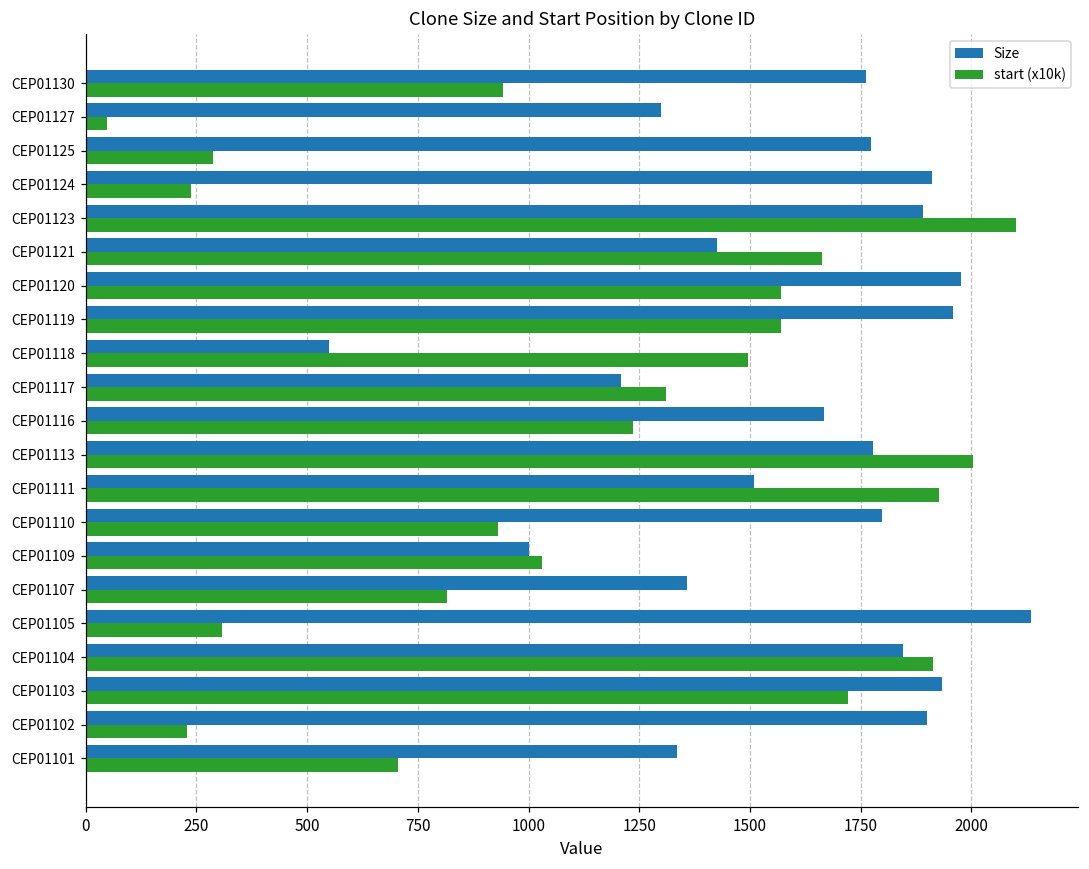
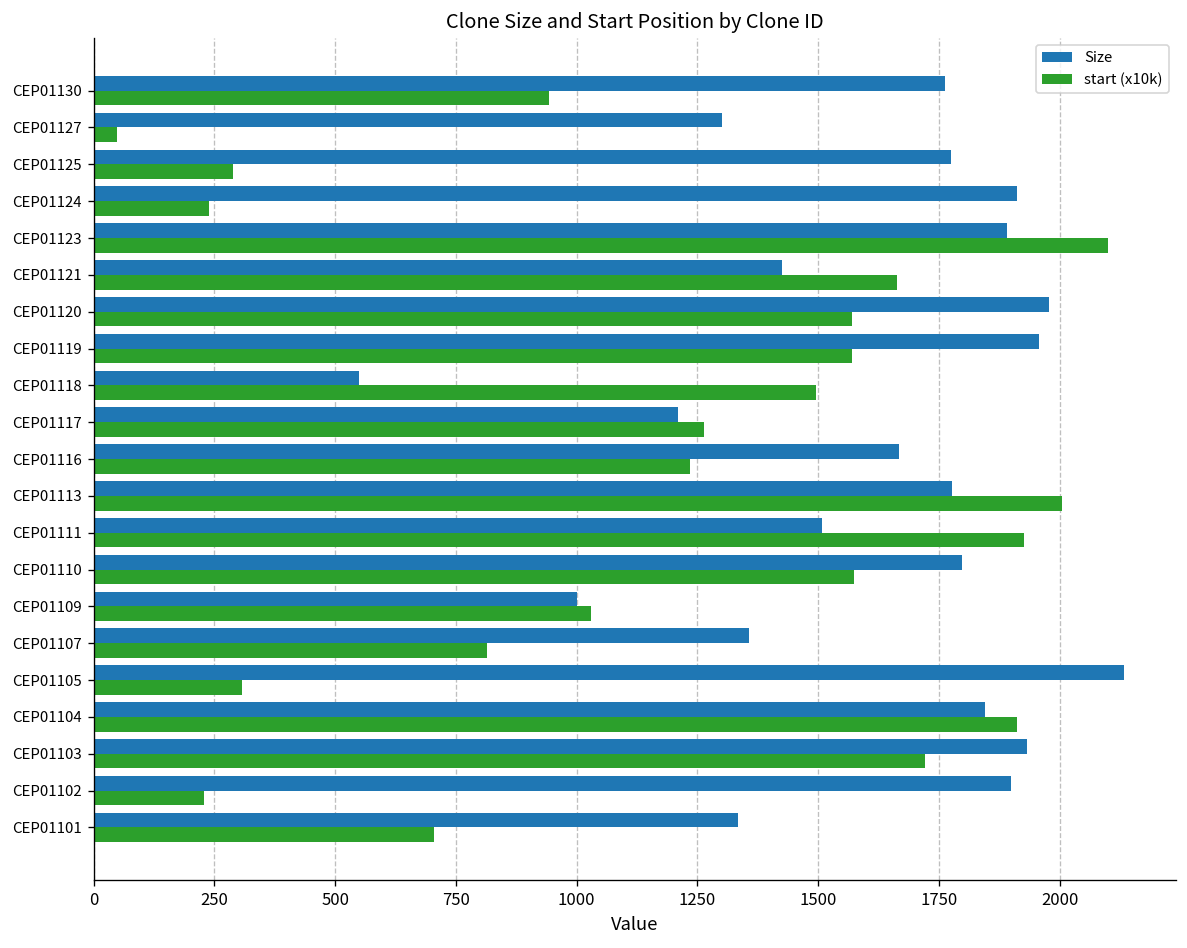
start (x10k), CEP01117: 1310 -> 1260
start (x10k), CEP01110: 930 -> 1570
